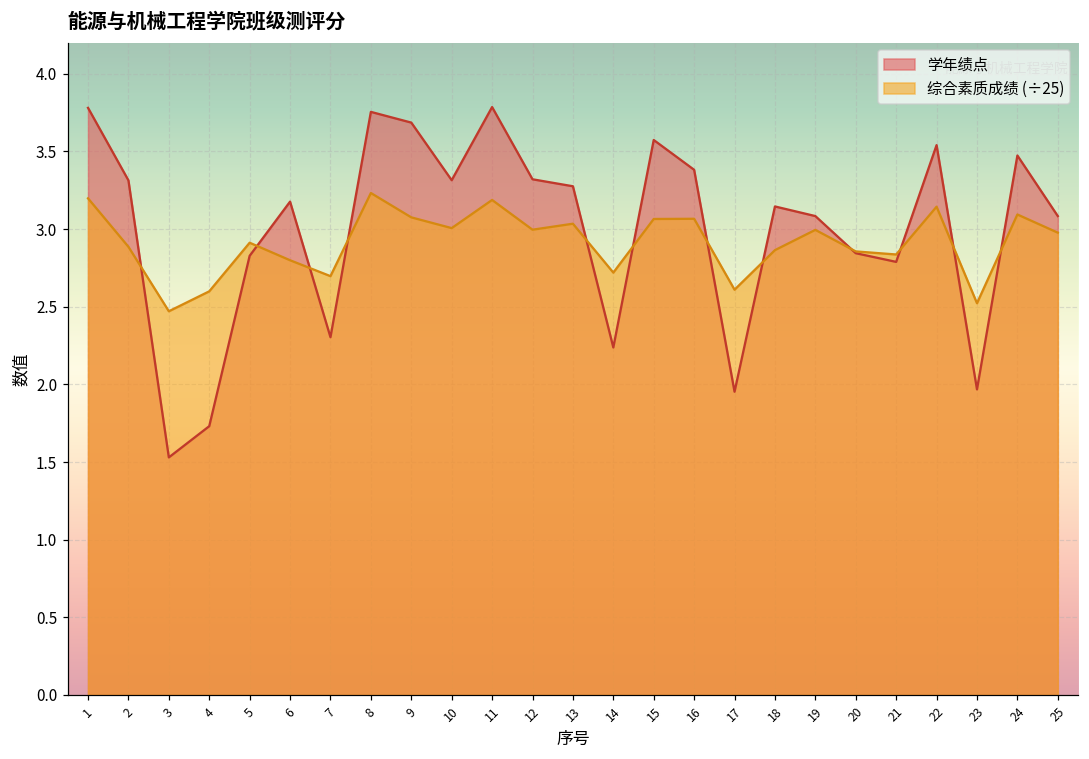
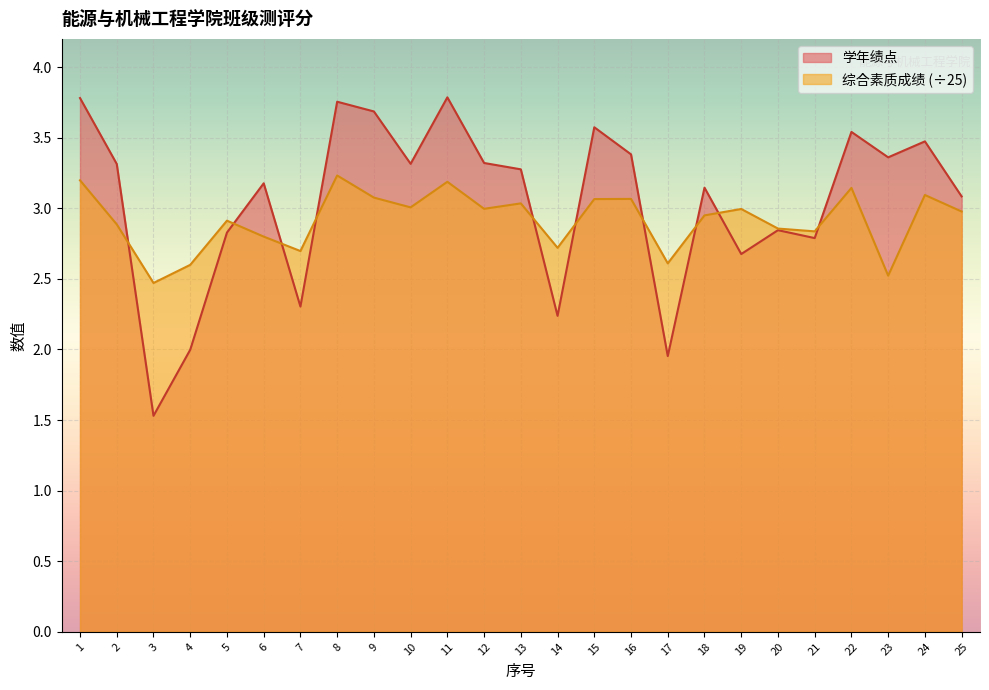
学年绩点, 4: 1.73 -> 2.00
综合素质成绩 (÷25), 18: 2.86 -> 2.95
学年绩点, 19: 3.08 -> 2.68
学年绩点, 23: 1.97 -> 3.36
